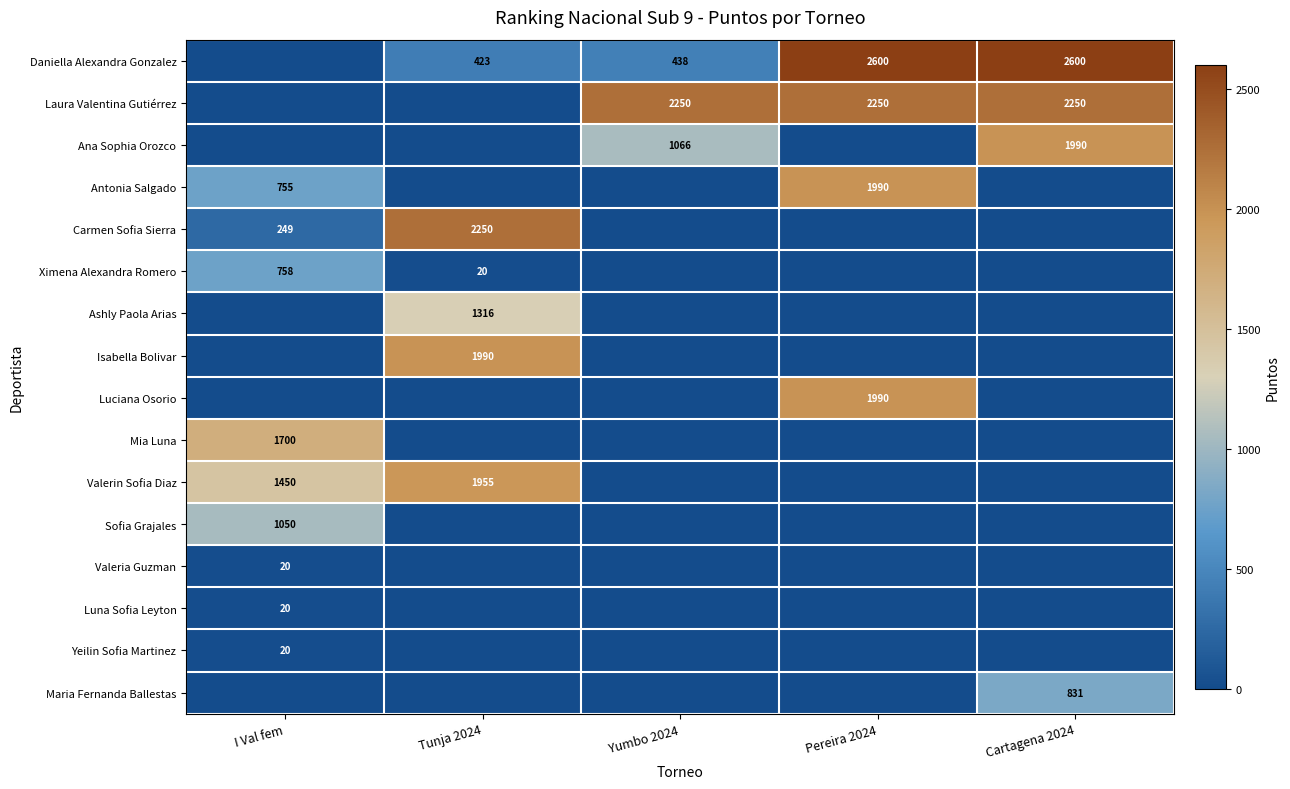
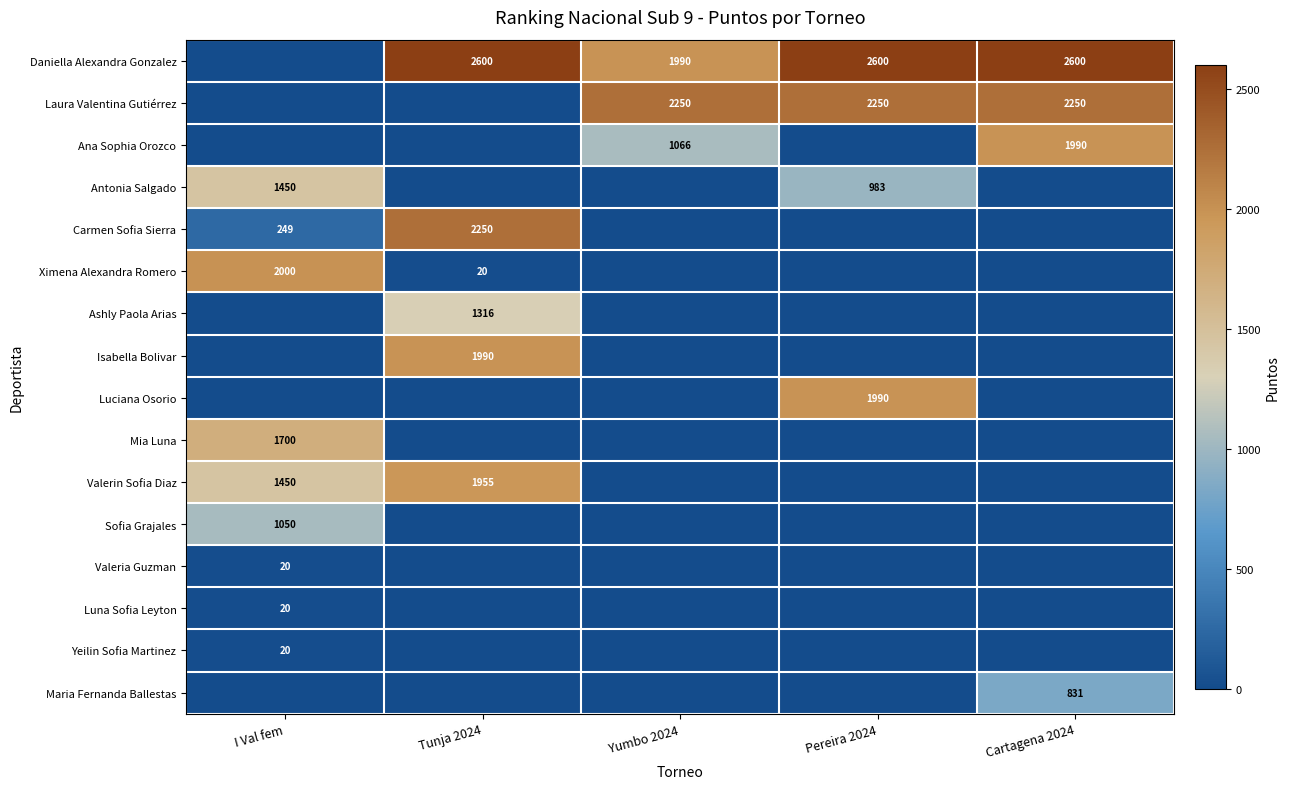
Daniella Alexandra Gonzalez, Tunja 2024: 423 -> 2600
Daniella Alexandra Gonzalez, Yumbo 2024: 438 -> 1990
Antonia Salgado, I Val fem: 755 -> 1450
Antonia Salgado, Pereira 2024: 1990 -> 983
Ximena Alexandra Romero, I Val fem: 758 -> 2000
